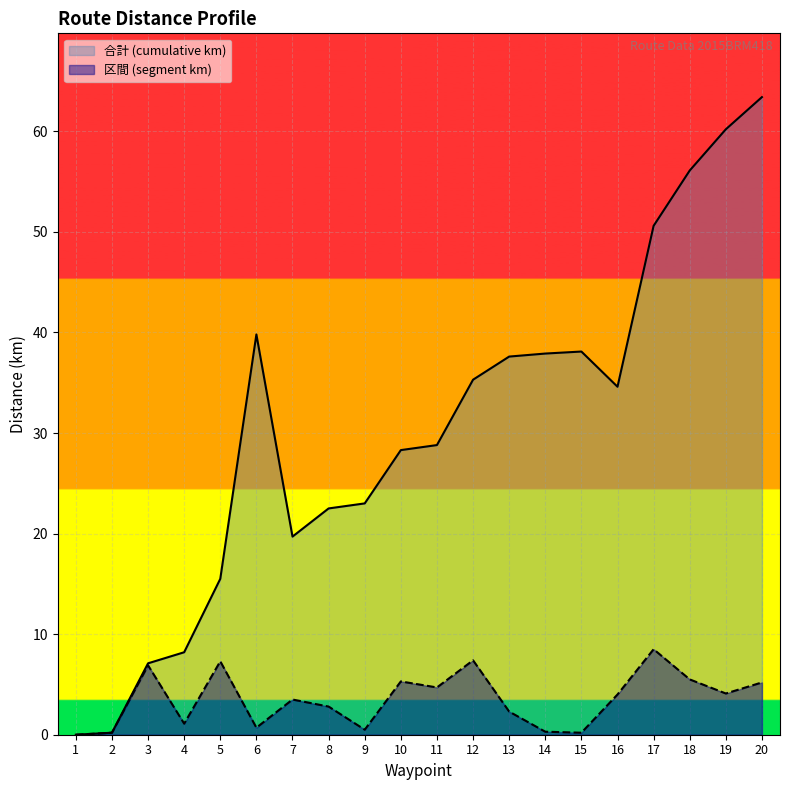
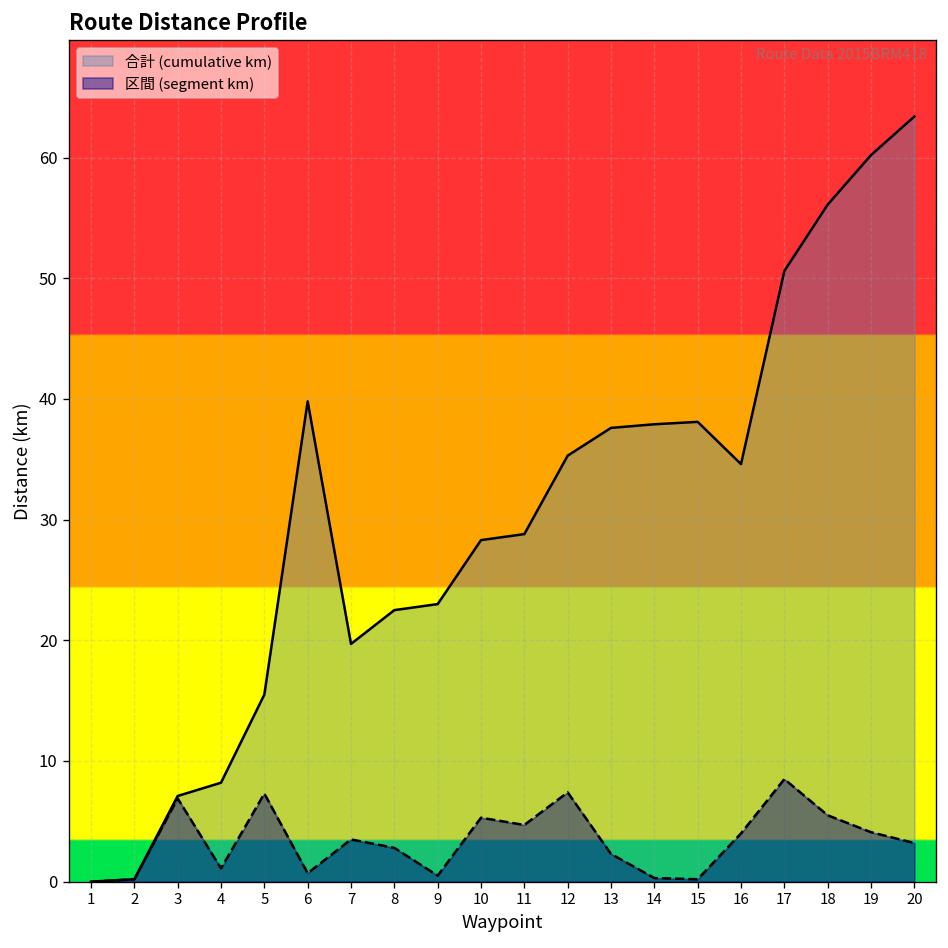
区間 (segment km), 20: 5.2 -> 3.2
